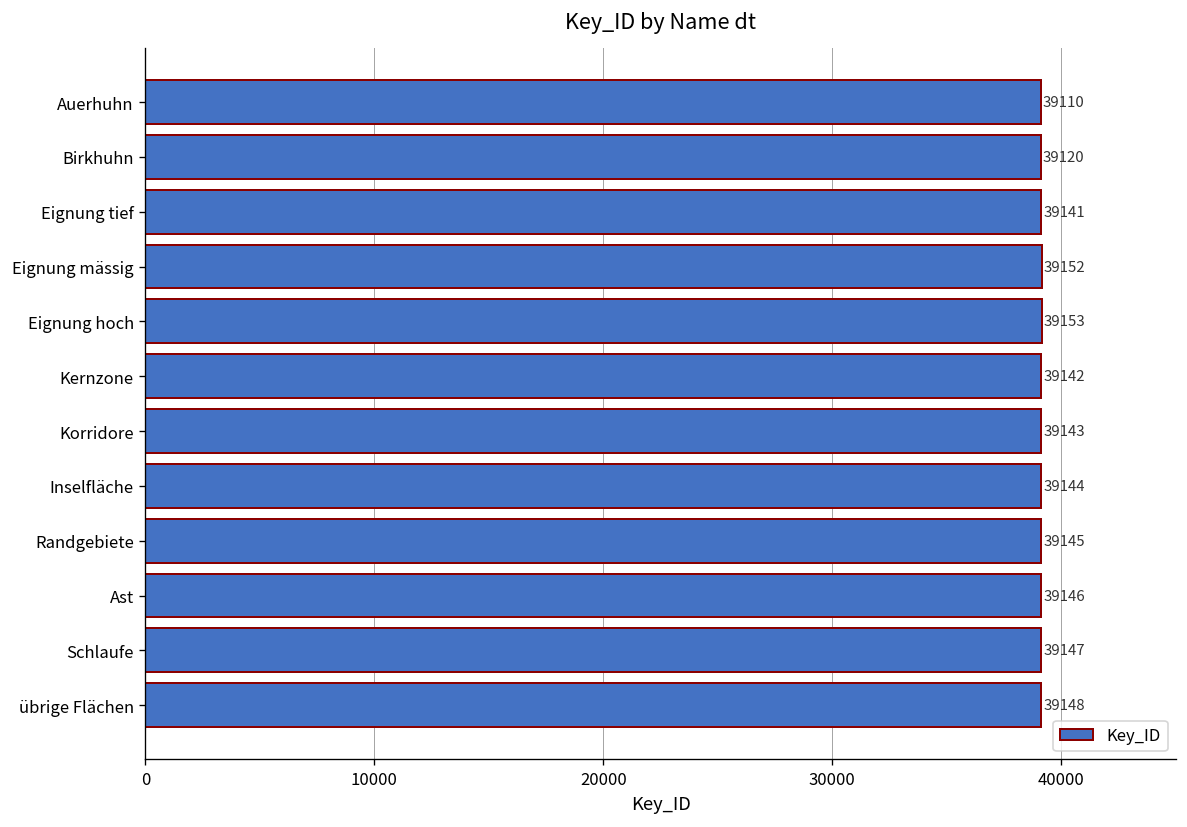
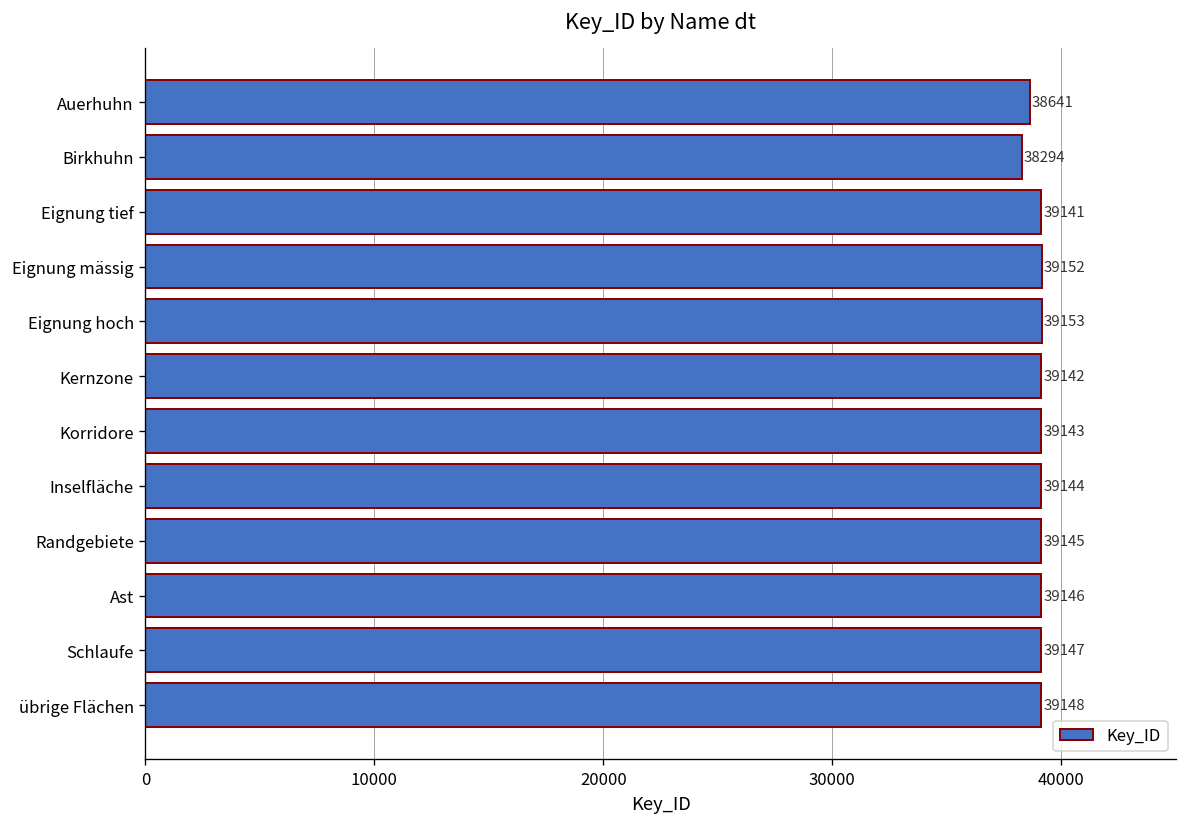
Auerhuhn: 39110 -> 38641
Birkhuhn: 39120 -> 38294
